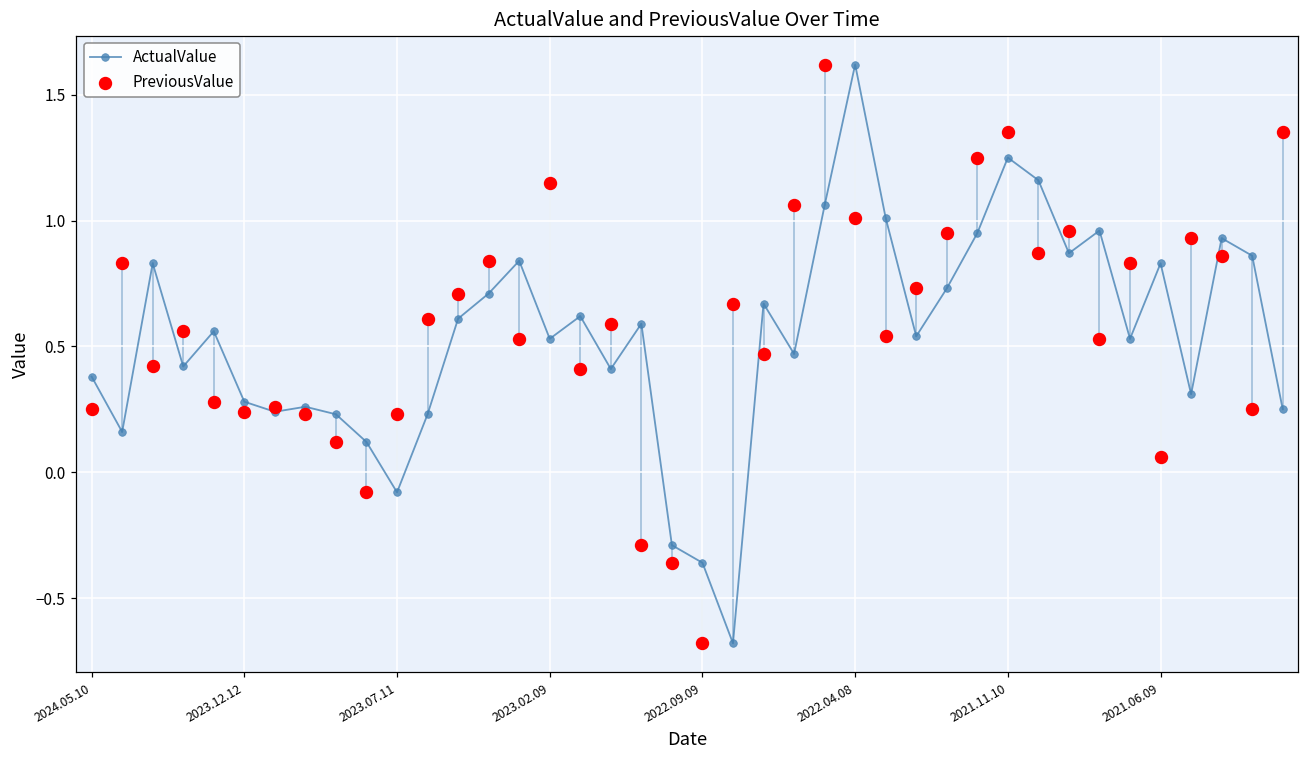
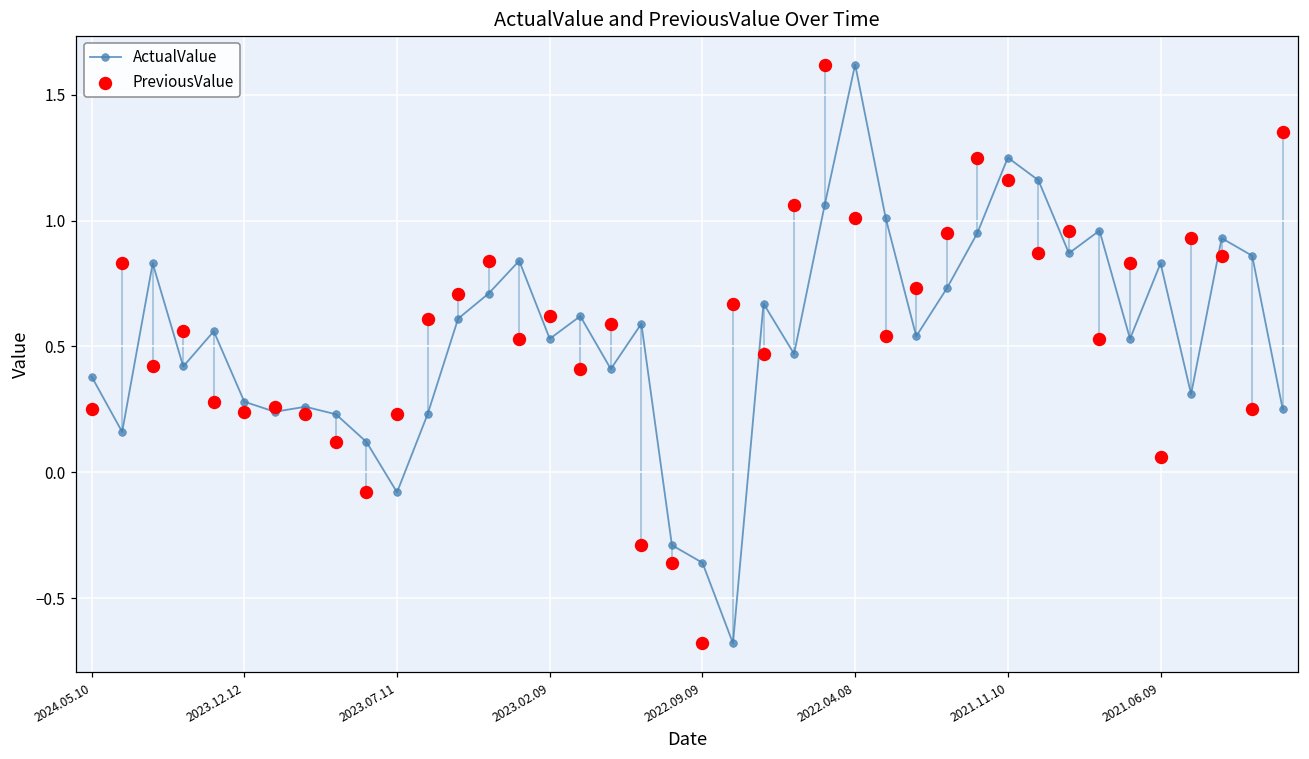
PreviousValue, 2023.02.09: 1.15 -> 0.62
PreviousValue, 2021.11.10: 1.35 -> 1.16
